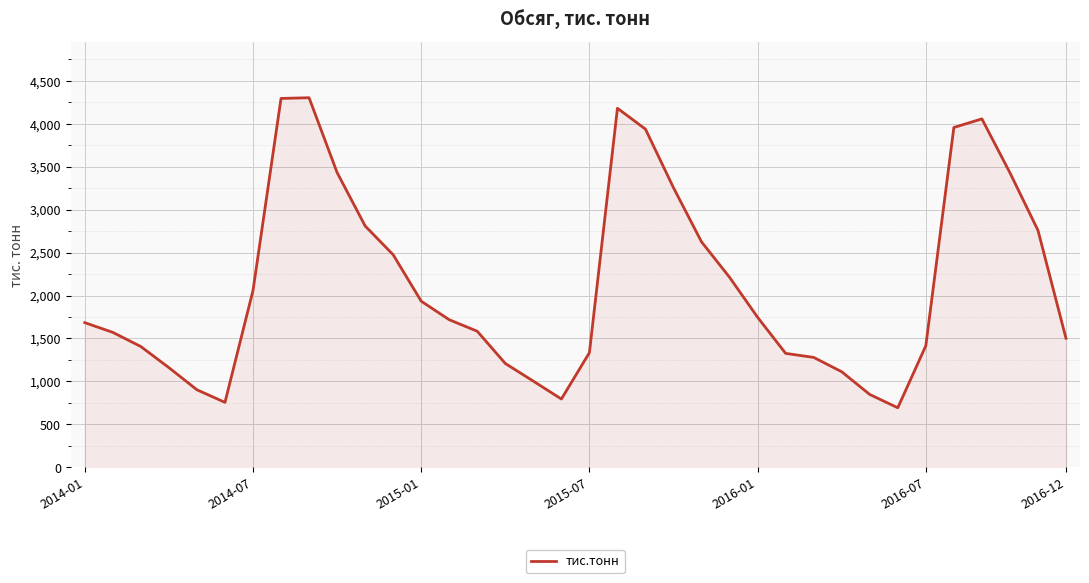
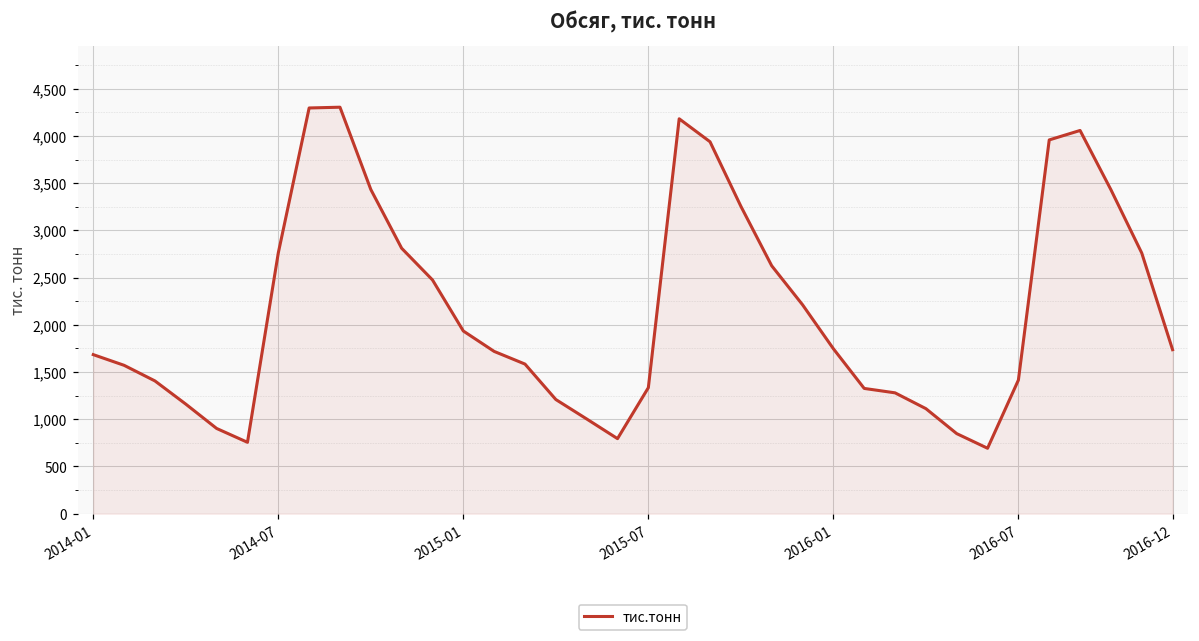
2014-07: 2,100 -> 2,800
2016-12: 1,500 -> 1,700
